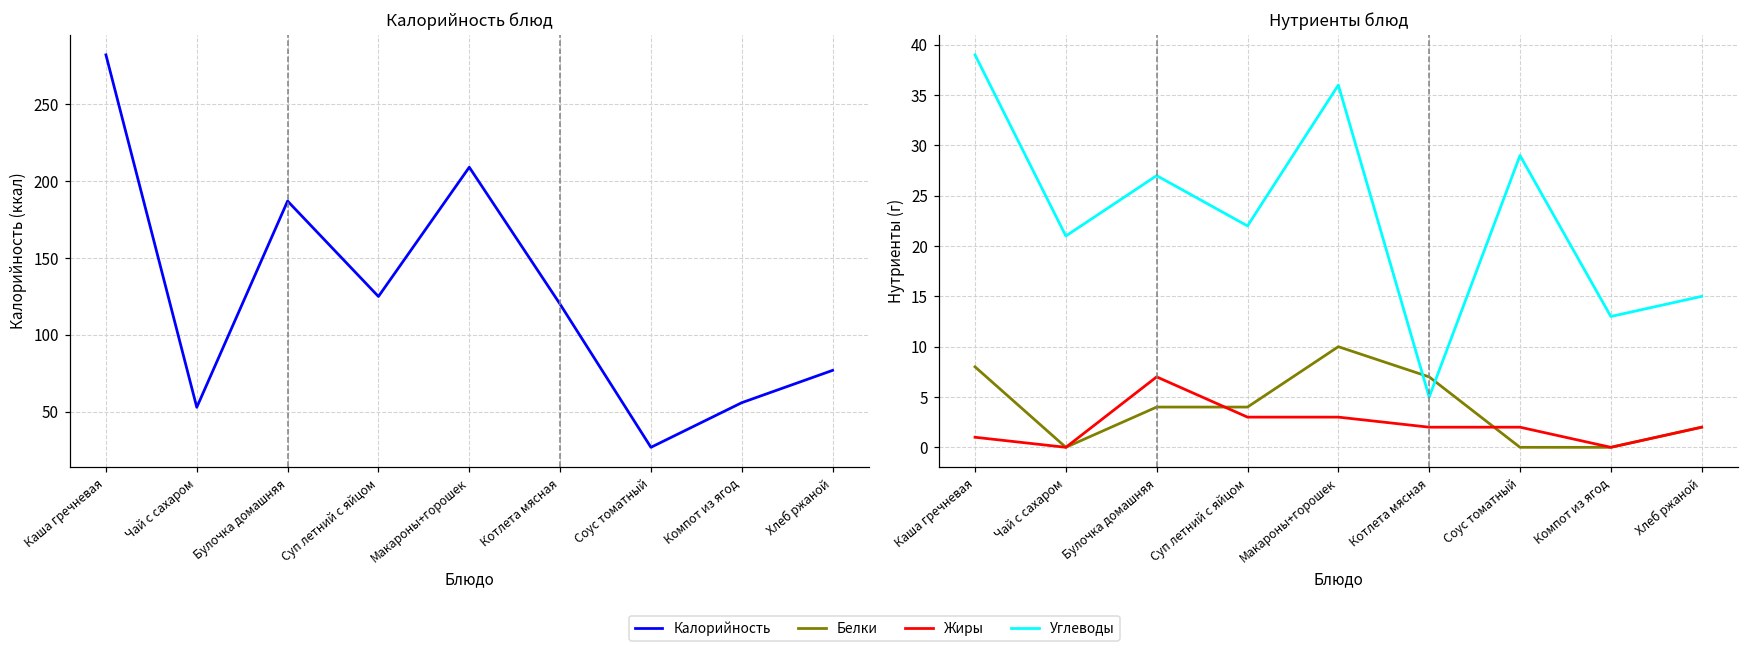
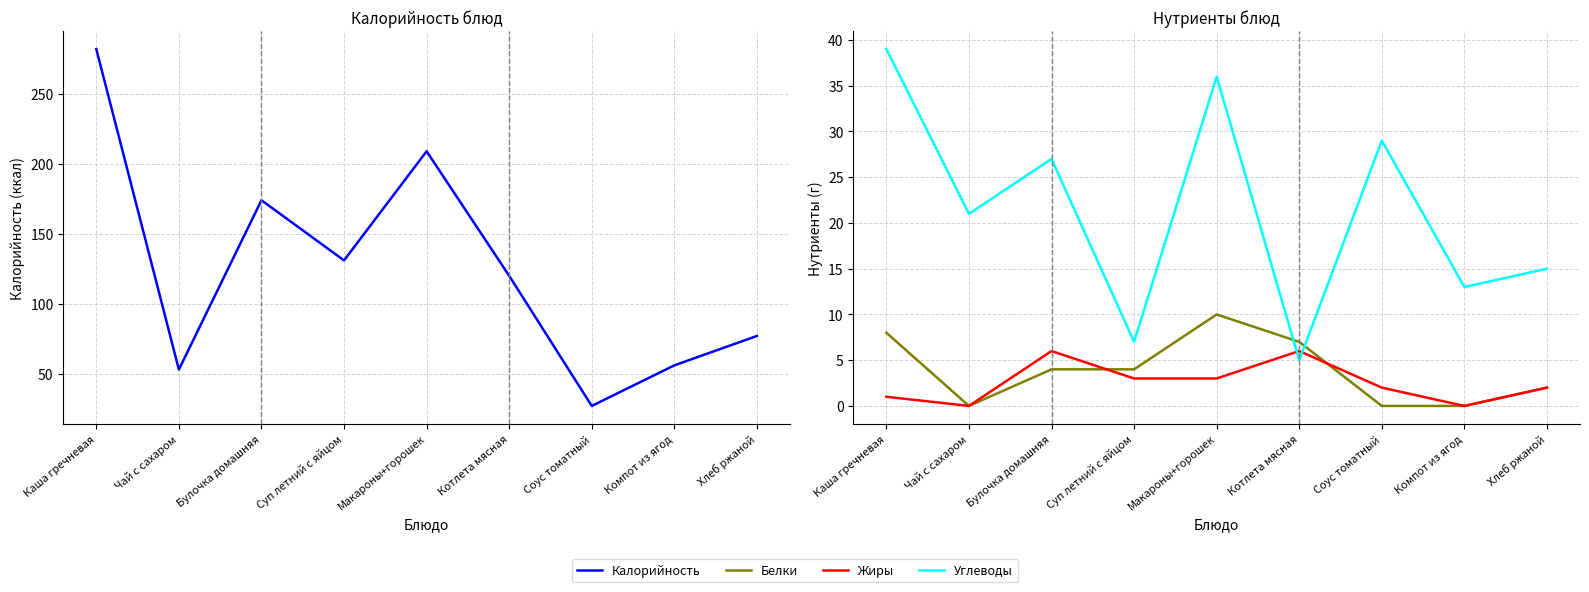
Калорийность блюд, Булочка домашняя: 187 -> 174
Калорийность блюд, Суп летний с яйцом: 125 -> 131
Нутриенты блюд, Жиры, Булочка домашняя: 7 -> 6
Нутриенты блюд, Углеводы, Суп летний с яйцом: 22 -> 7
Нутриенты блюд, Жиры, Котлета мясная: 2 -> 6
